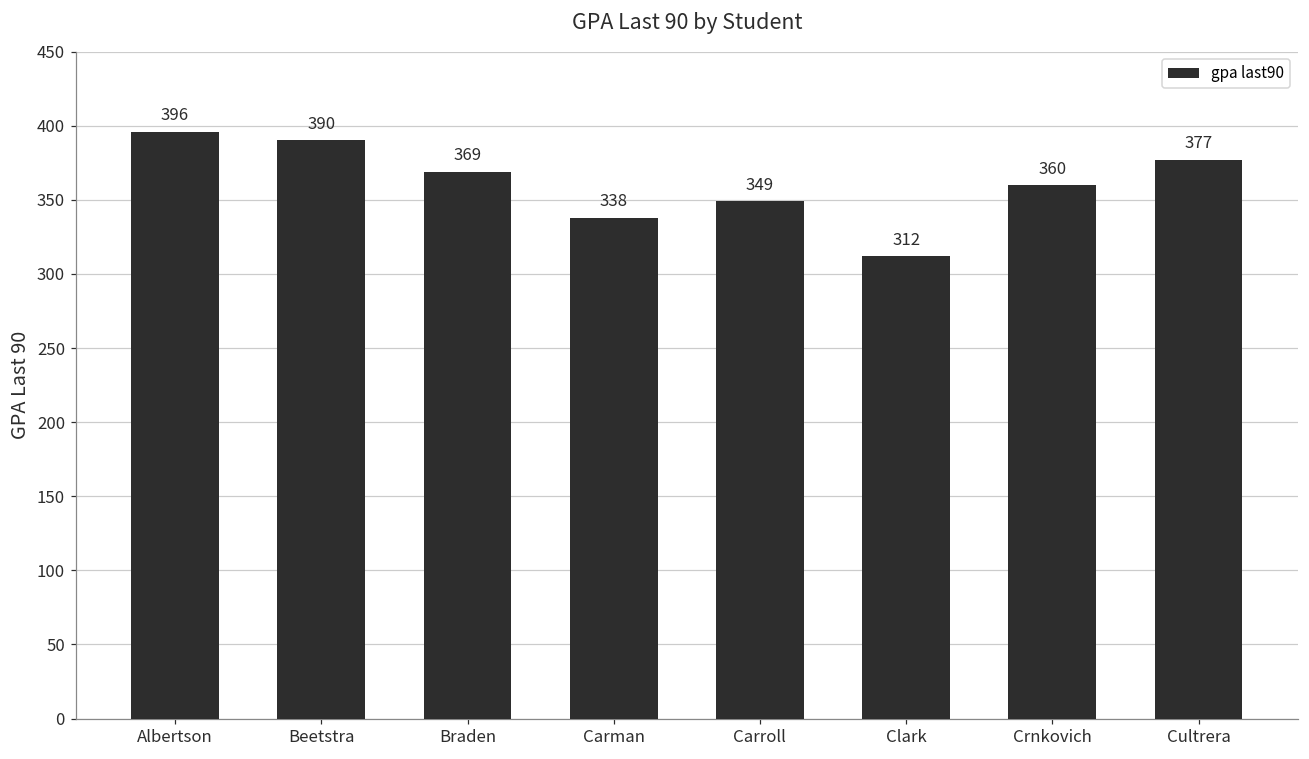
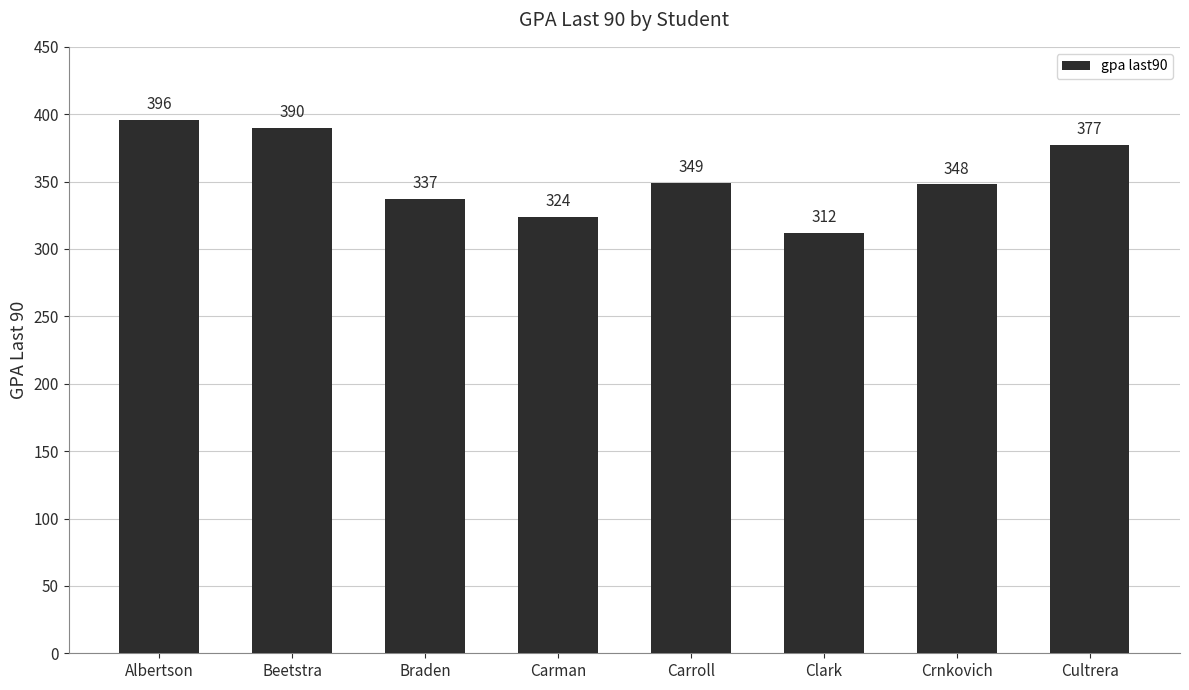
Braden: 369 -> 337
Carman: 338 -> 324
Crnkovich: 360 -> 348
